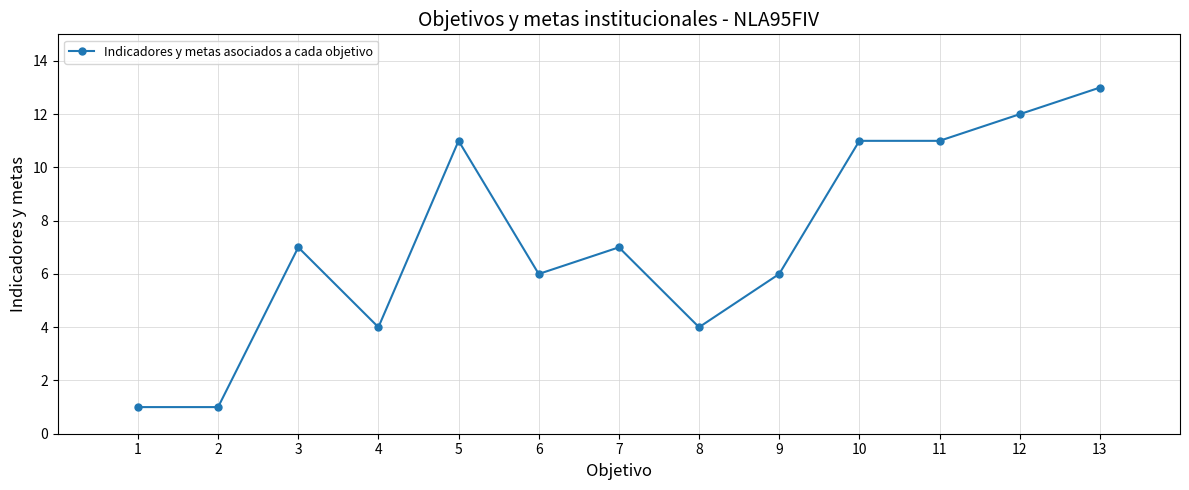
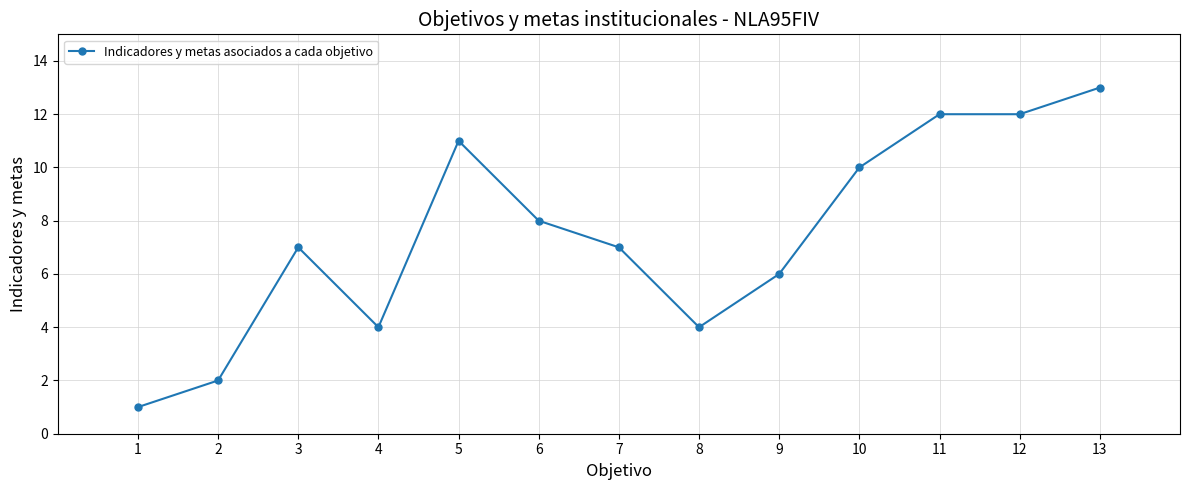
2: 1 -> 2
6: 6 -> 8
10: 11 -> 10
11: 11 -> 12
